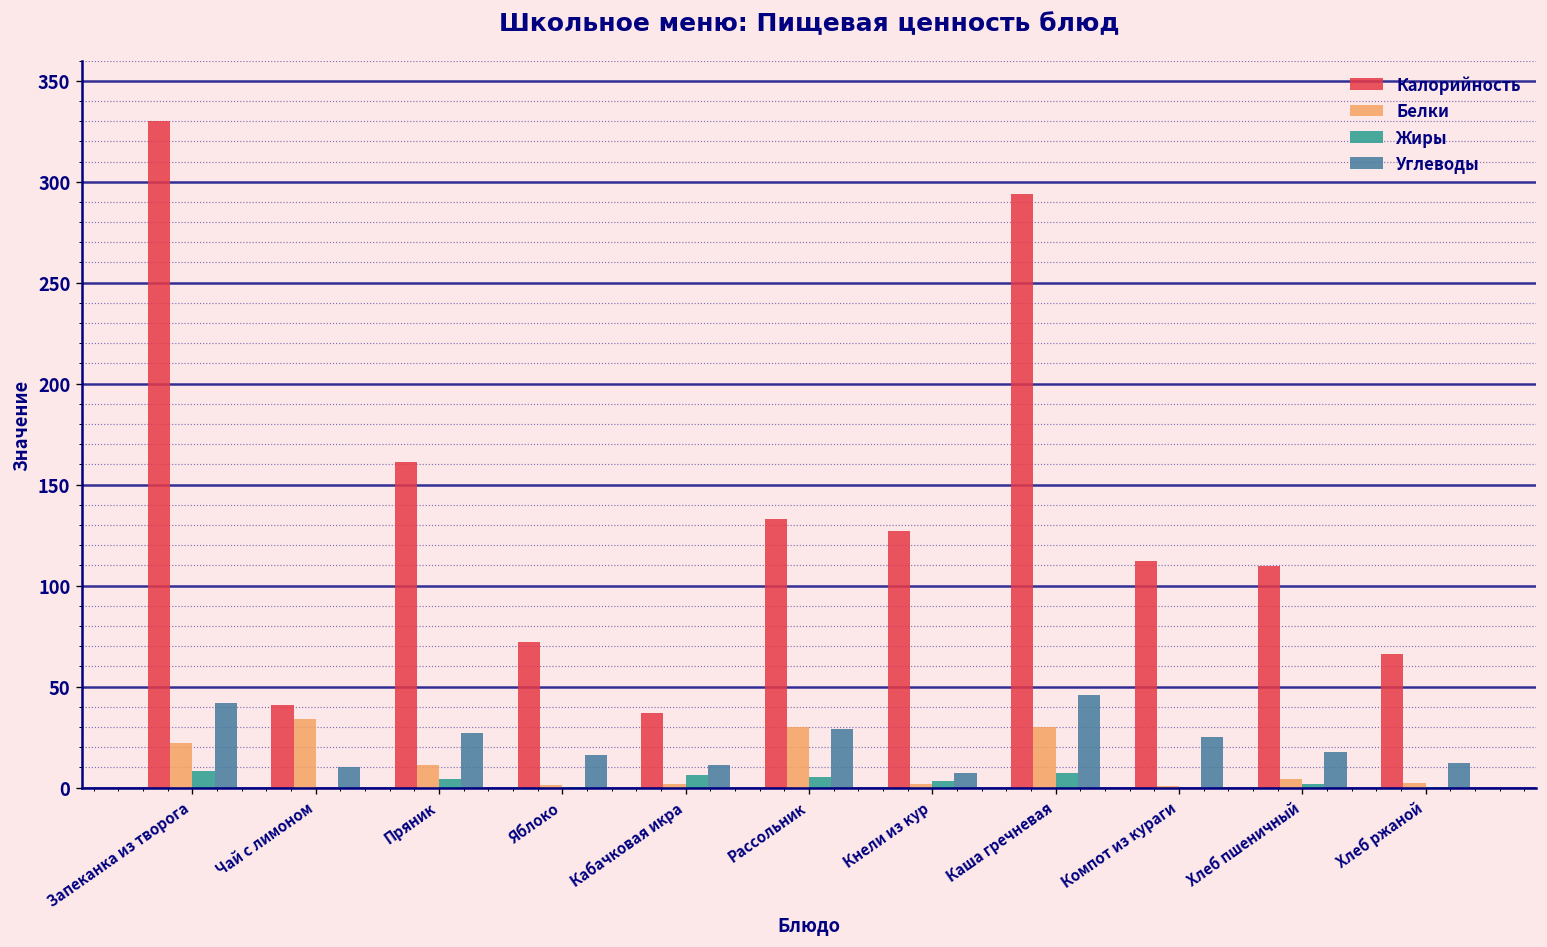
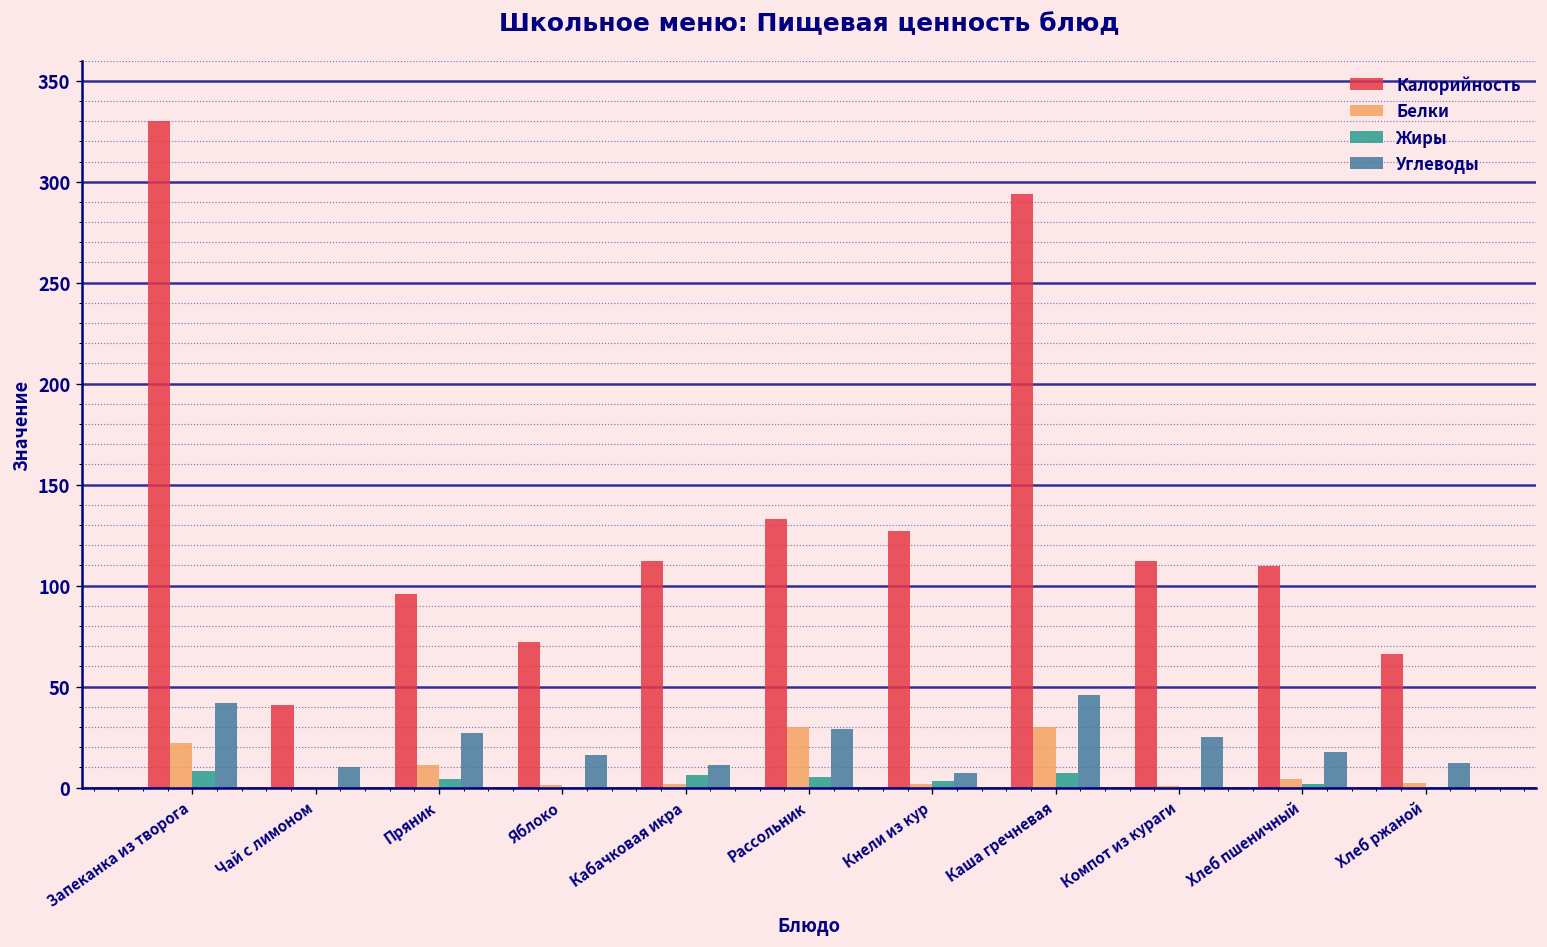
Белки, Чай с лимоном: 34 -> 0
Калорийность, Пряник: 161 -> 96
Калорийность, Кабачковая икра: 37 -> 112
